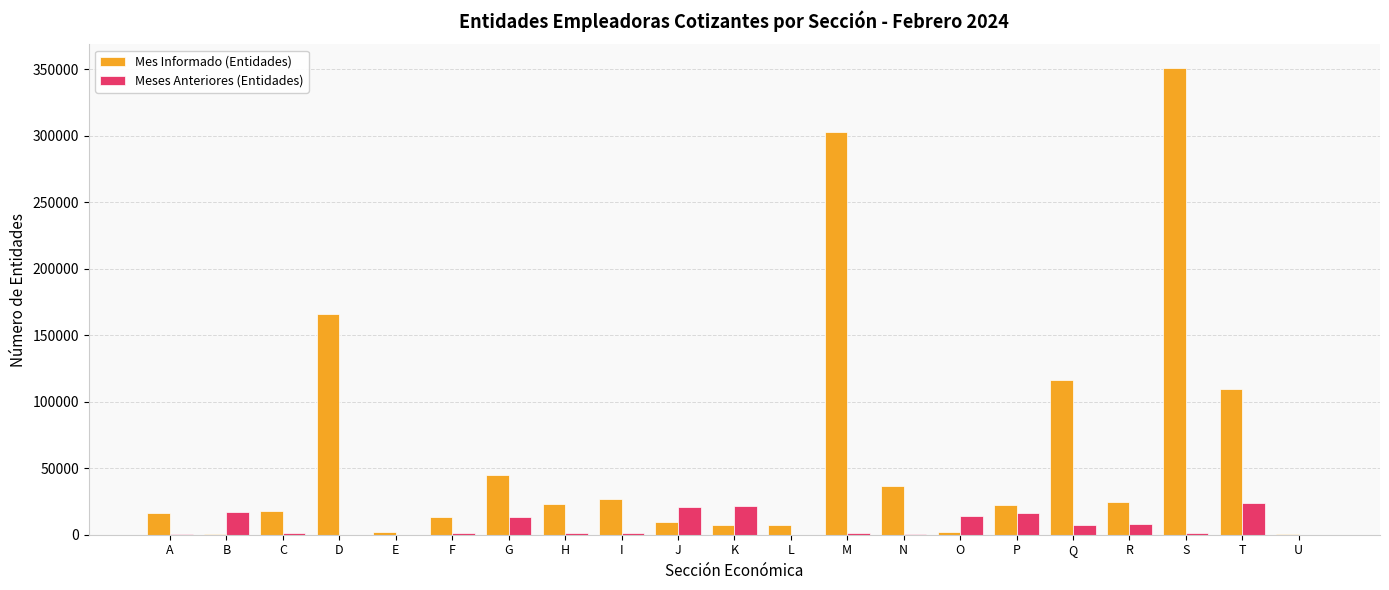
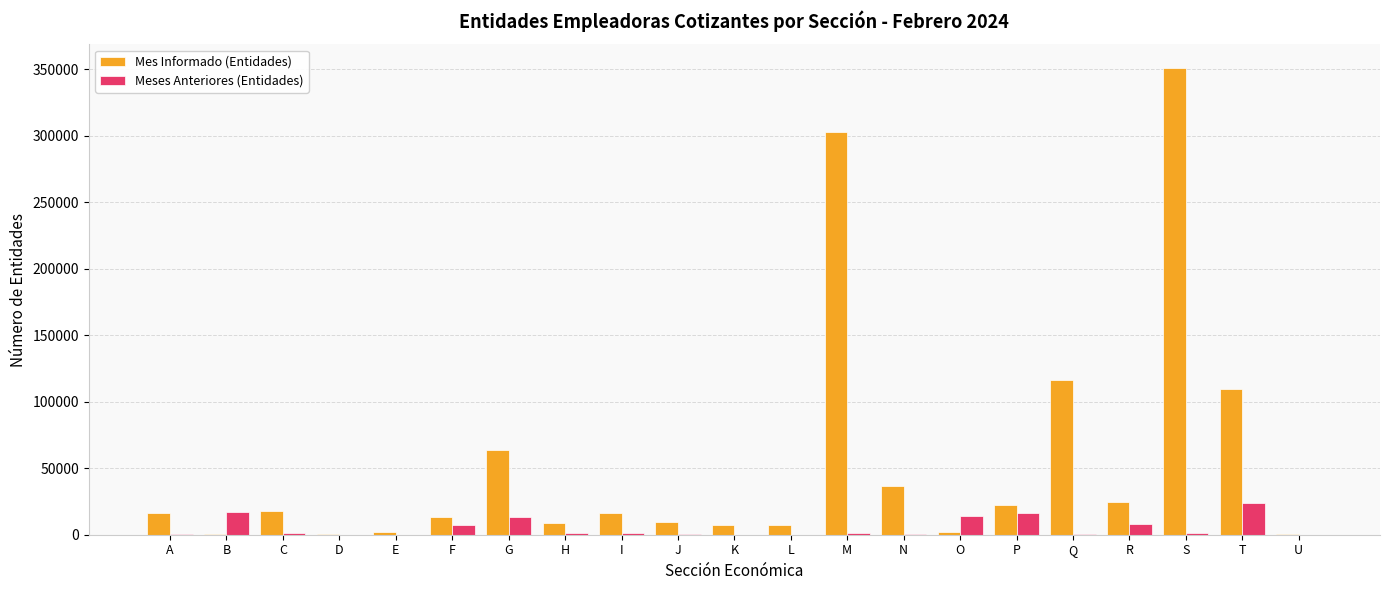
Mes Informado (Entidades), D: 166000 -> 0
Meses Anteriores (Entidades), F: 1000 -> 7000
Mes Informado (Entidades), G: 45000 -> 63000
Mes Informado (Entidades), H: 23000 -> 9000
Mes Informado (Entidades), I: 27000 -> 16000
Meses Anteriores (Entidades), J: 21000 -> 0
Meses Anteriores (Entidades), K: 21000 -> 0
Meses Anteriores (Entidades), Q: 7000 -> 1000
